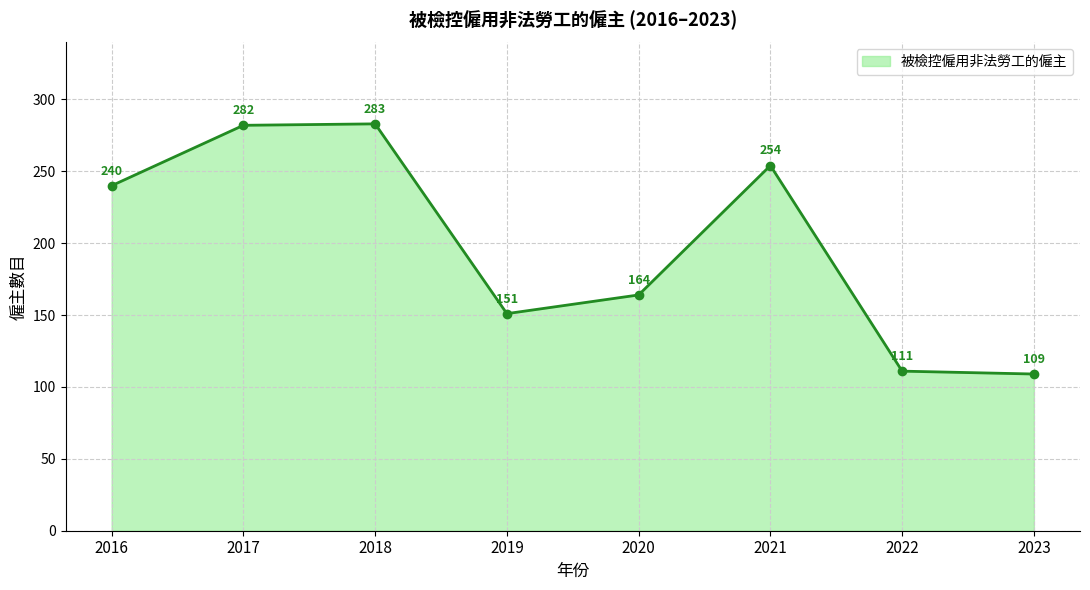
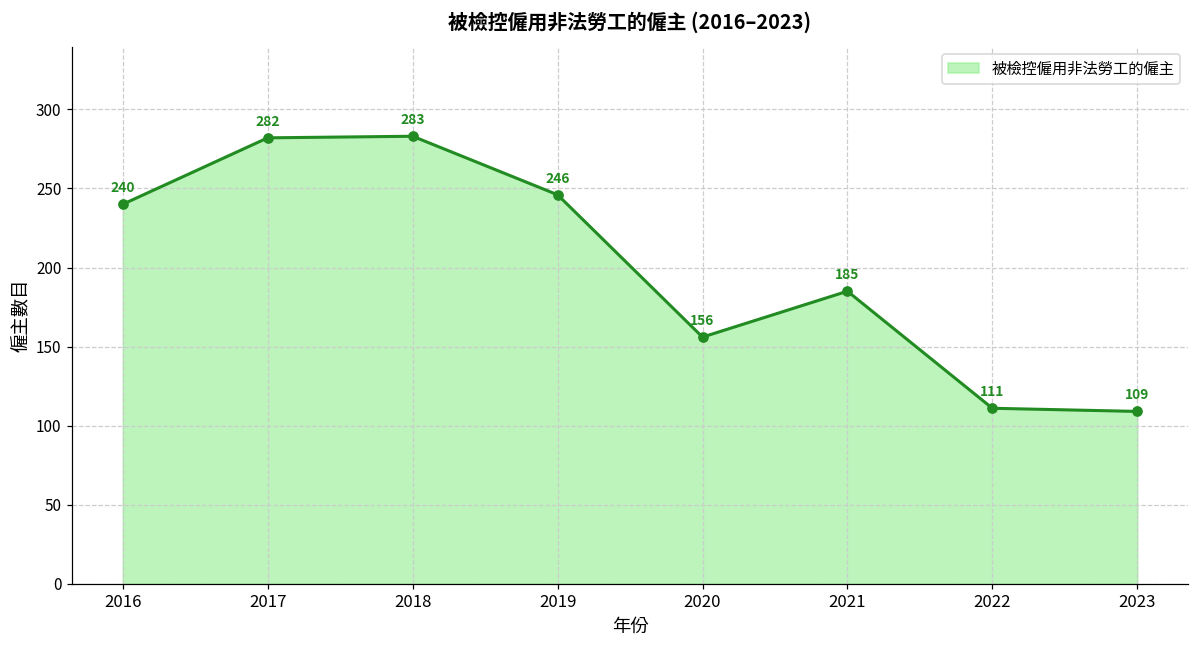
2019: 151 -> 246
2020: 164 -> 156
2021: 254 -> 185
